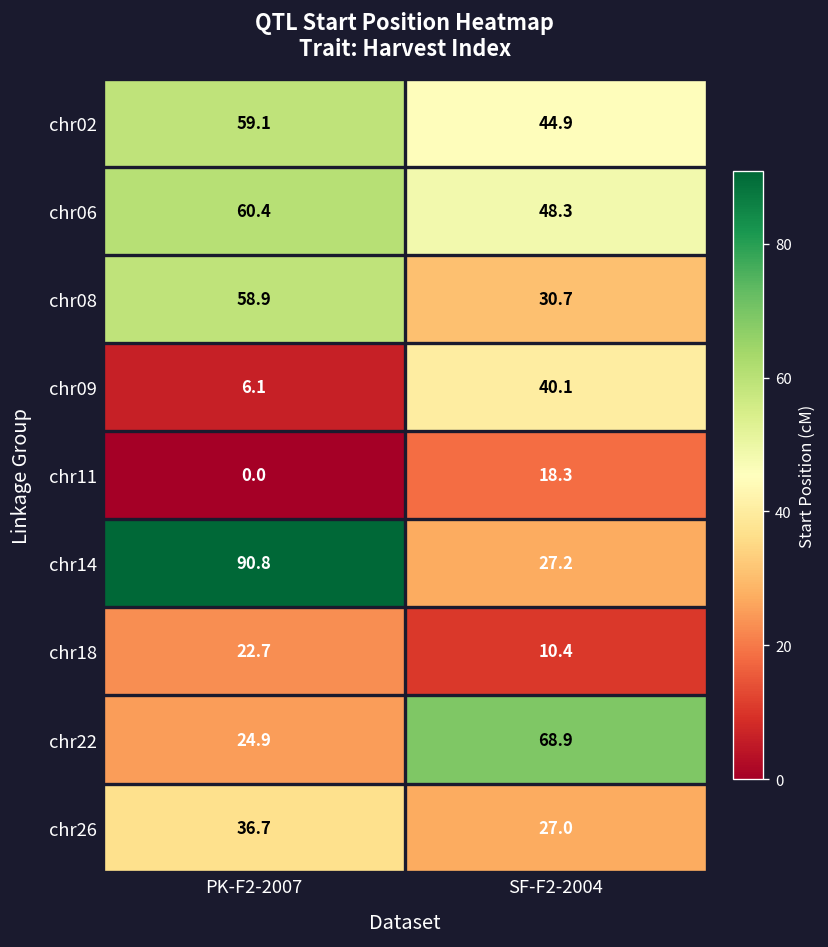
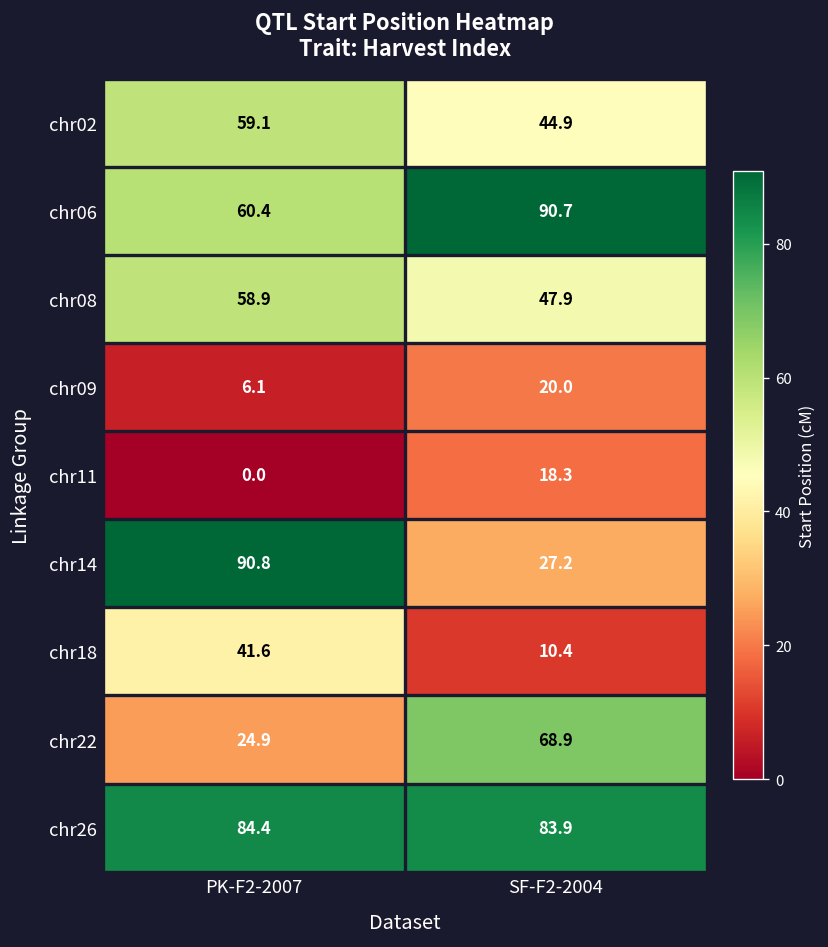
chr06, SF-F2-2004: 48.3 -> 90.7
chr08, SF-F2-2004: 30.7 -> 47.9
chr09, SF-F2-2004: 40.1 -> 20.0
chr18, PK-F2-2007: 22.7 -> 41.6
chr26, PK-F2-2007: 36.7 -> 84.4
chr26, SF-F2-2004: 27.0 -> 83.9
